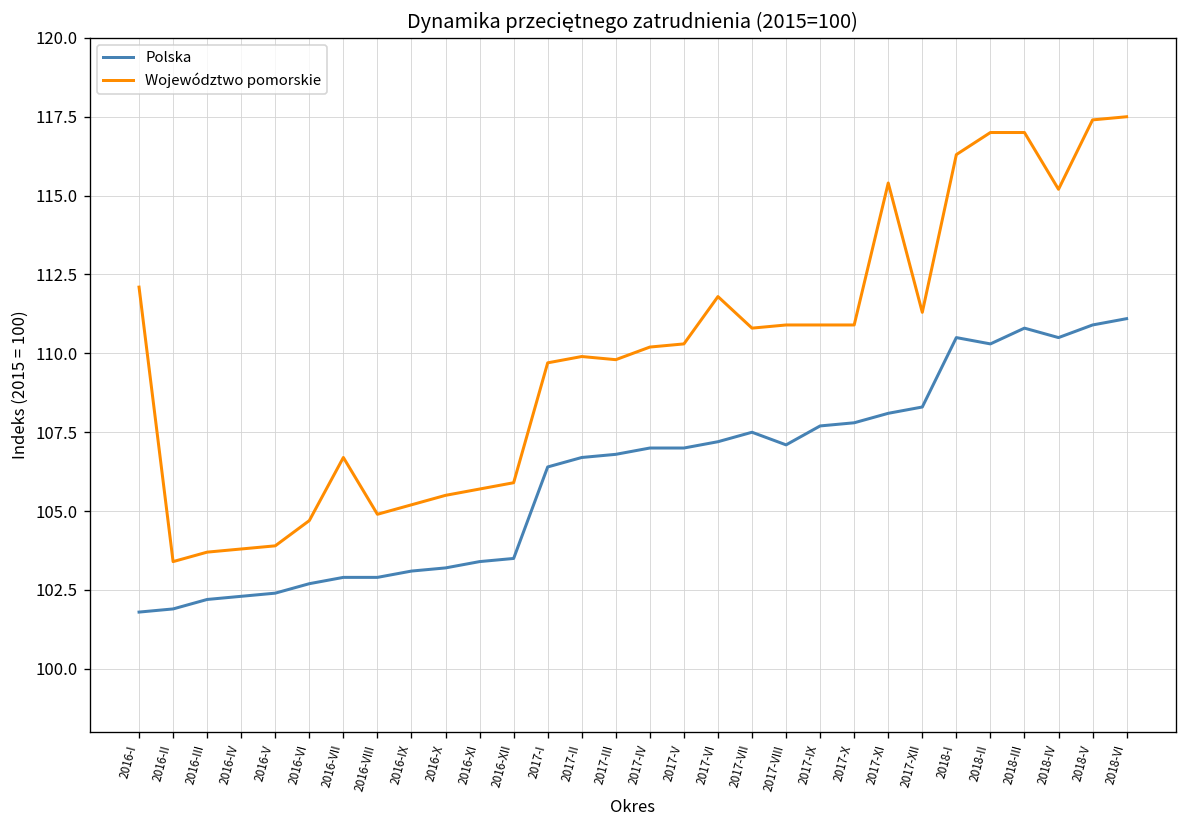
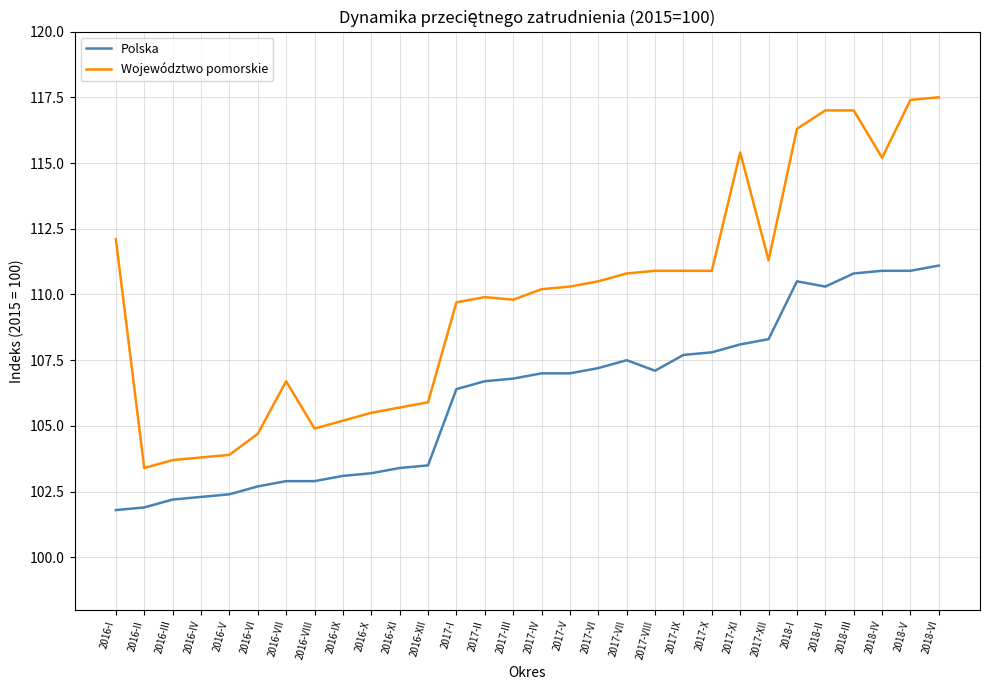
Województwo pomorskie, 2017-VI: 111.8 -> 110.5
Polska, 2018-IV: 110.5 -> 110.9
